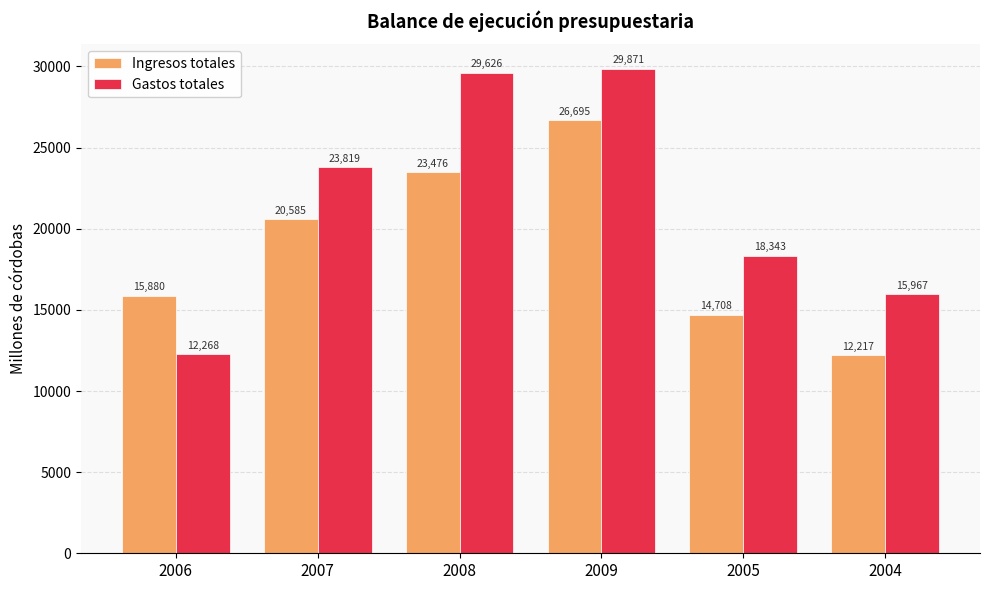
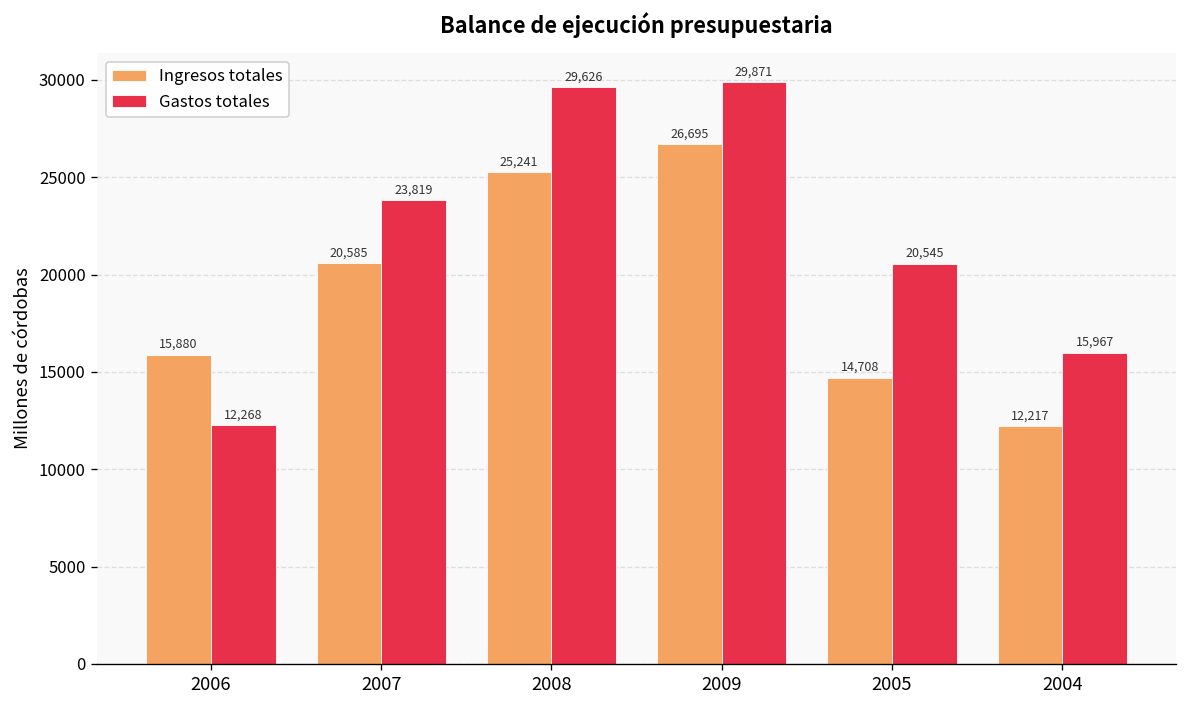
Ingresos totales, 2008: 23,476 -> 25,241
Gastos totales, 2005: 18,343 -> 20,545
